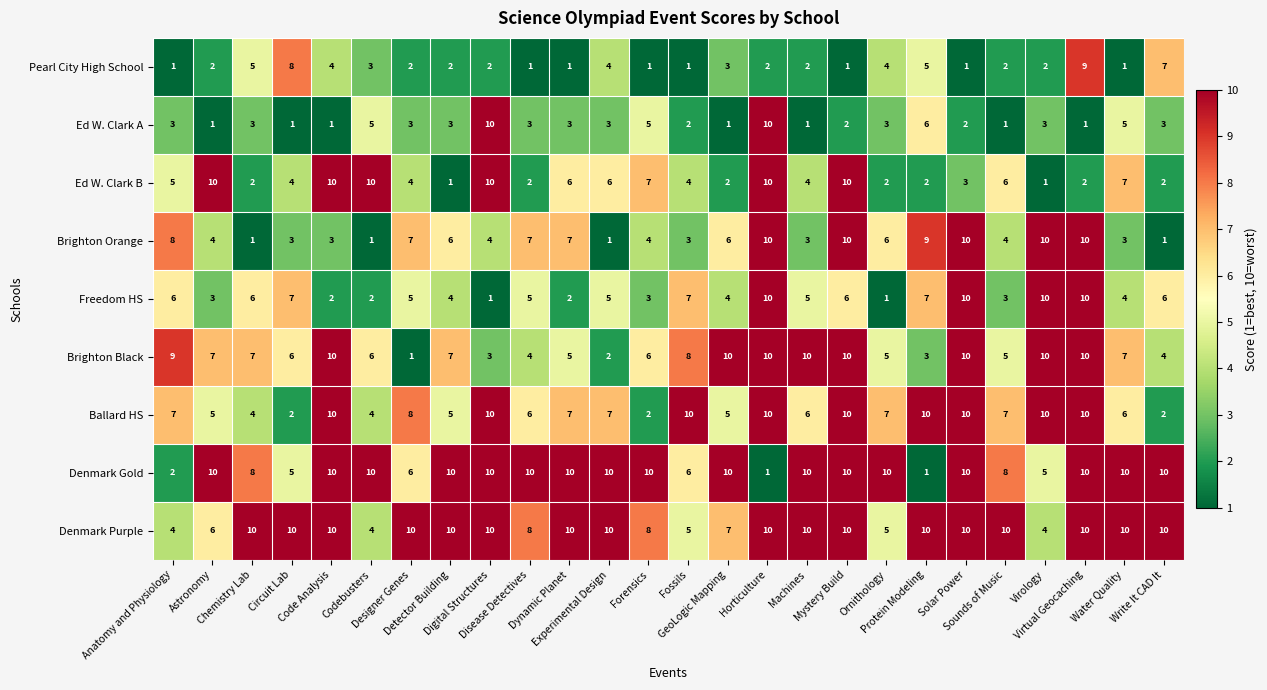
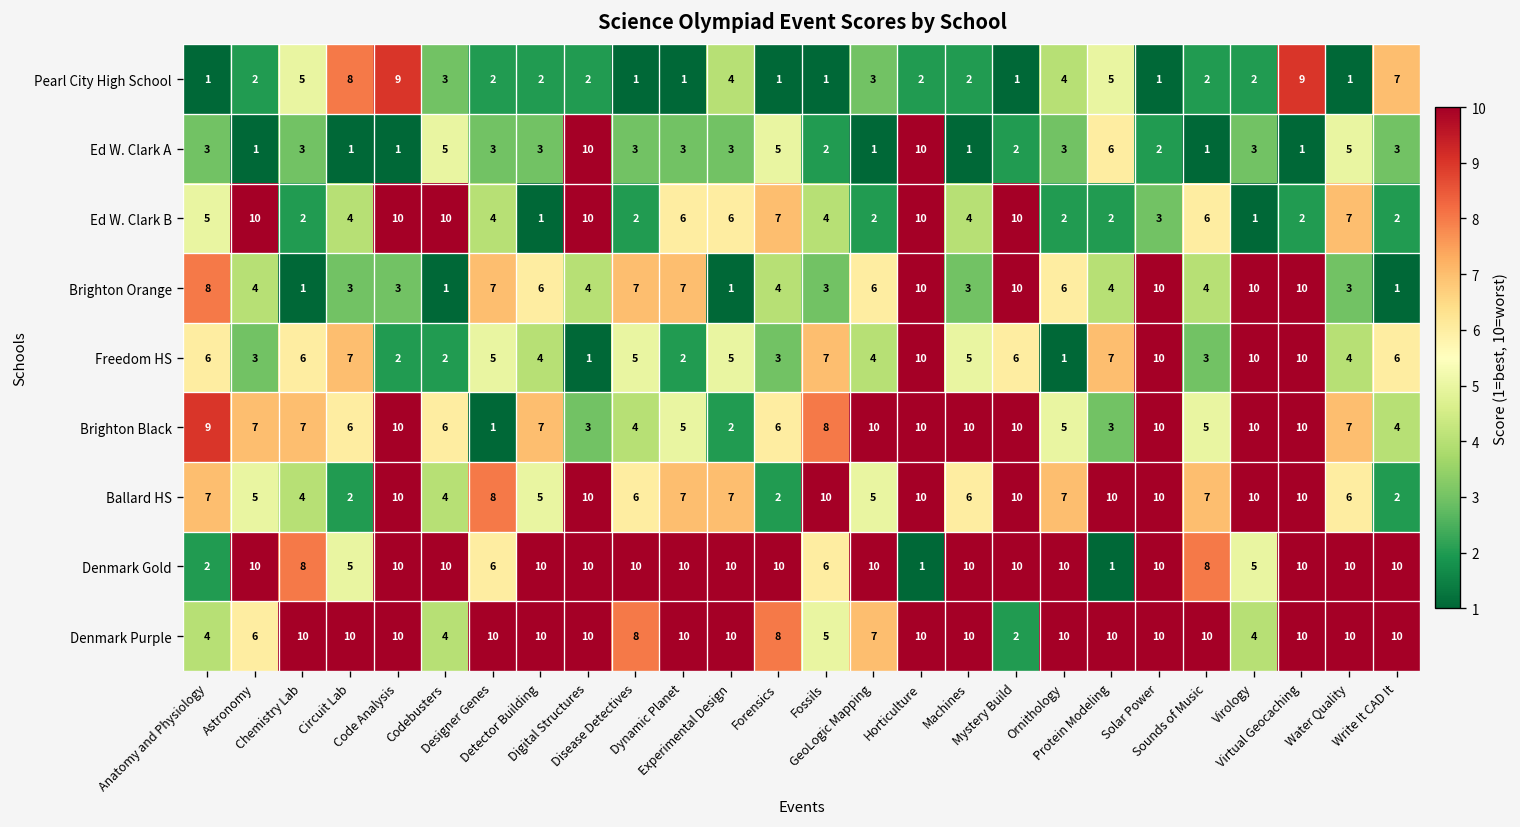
Pearl City High School, Code Analysis: 4 -> 9
Brighton Orange, Protein Modeling: 9 -> 4
Denmark Purple, Mystery Build: 10 -> 2
Denmark Purple, Ornithology: 5 -> 10
